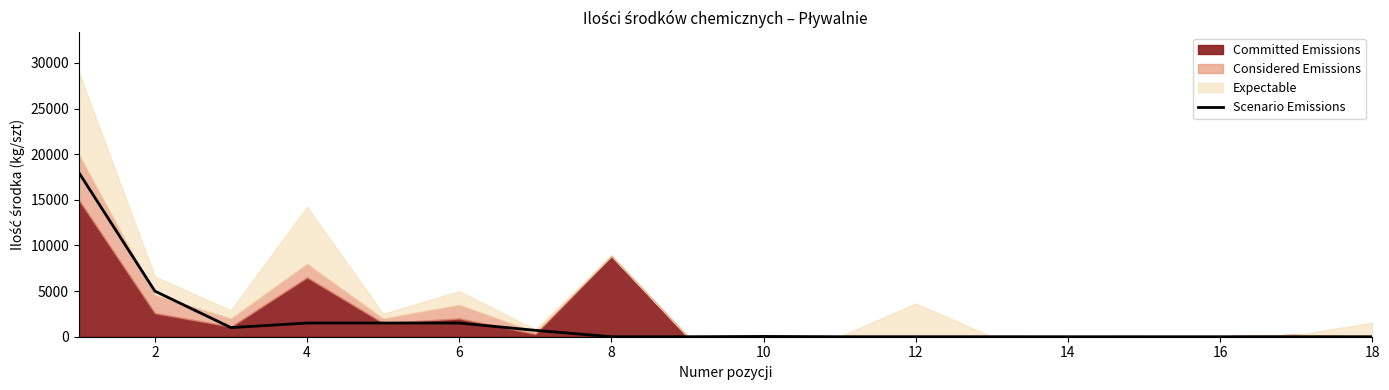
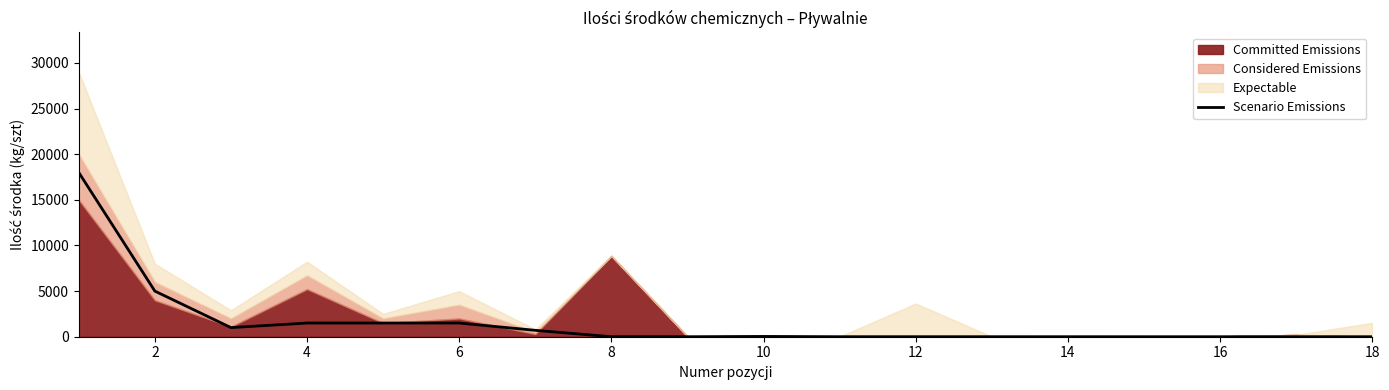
Committed Emissions, 2: 3000 -> 4000
Committed Emissions, 4: 7000 -> 5000
Expectable, 4: 6000 -> 2000
